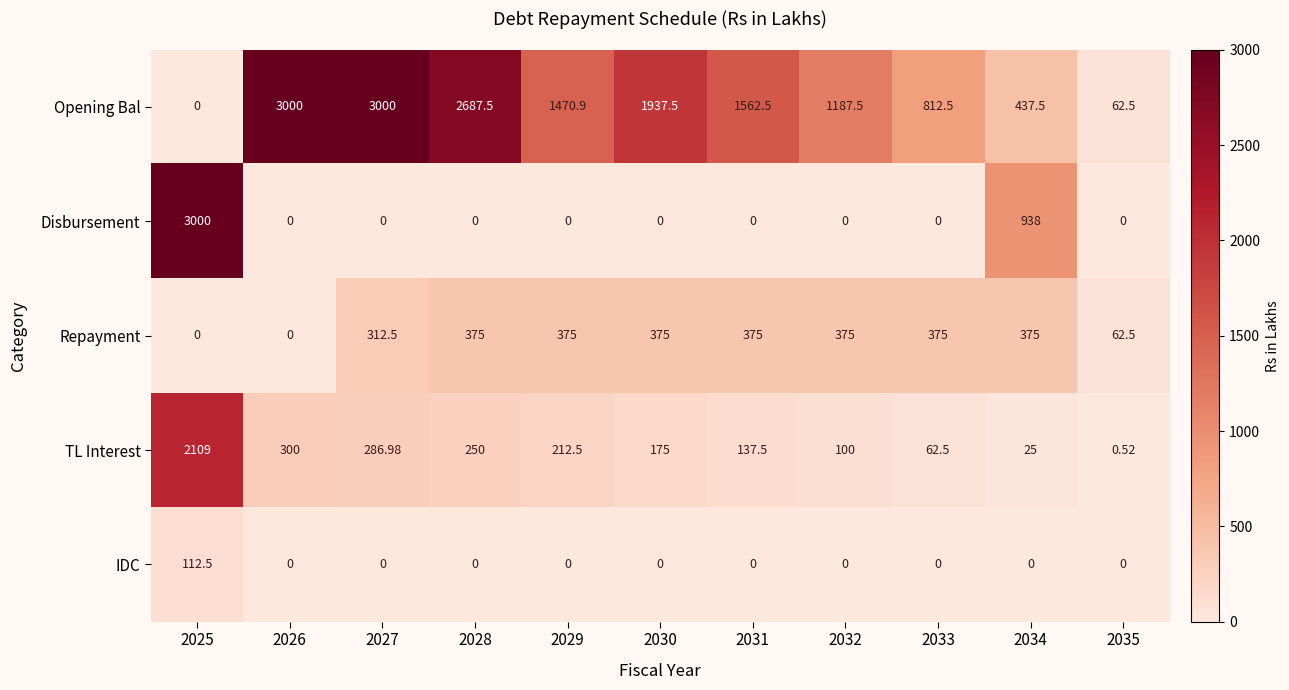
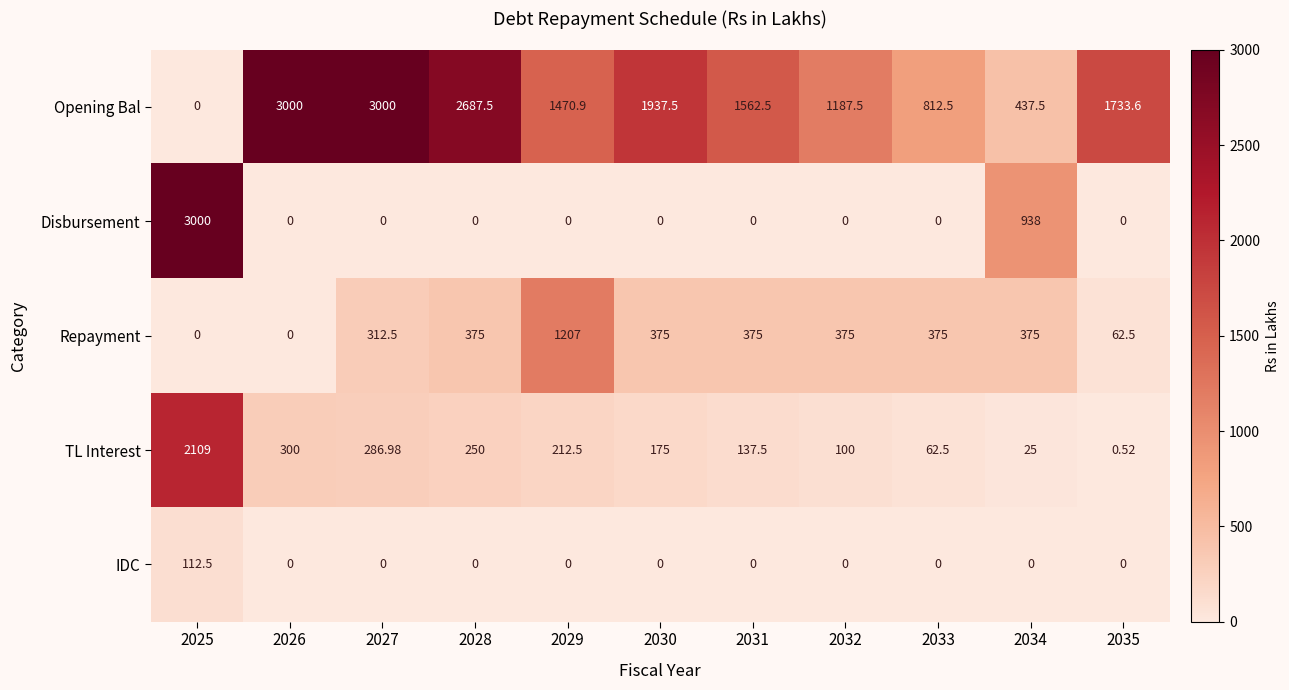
Opening Bal, 2035: 62.5 -> 1733.6
Repayment, 2029: 375 -> 1207
